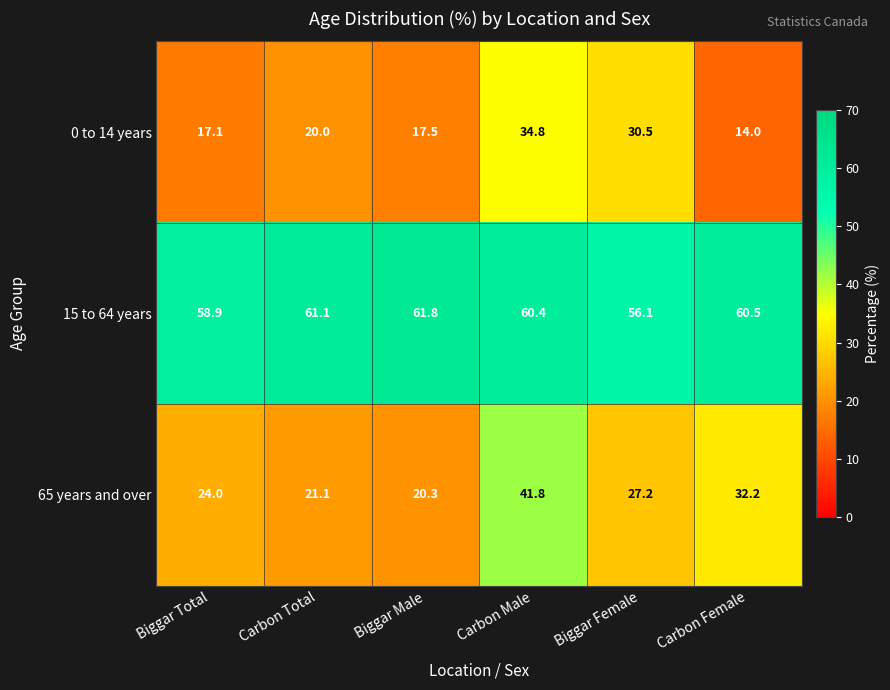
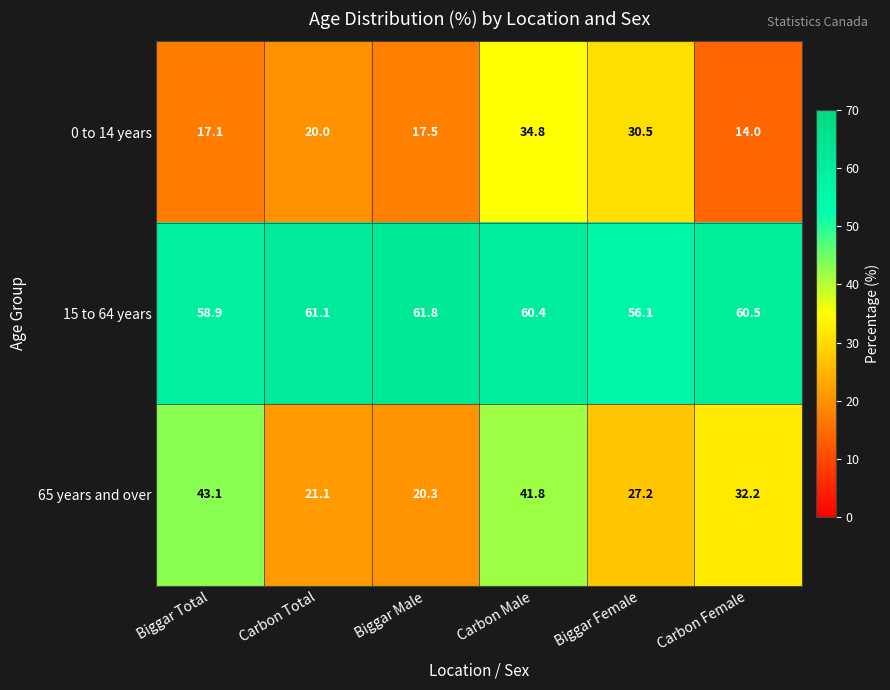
65 years and over, Biggar Total: 24.0 -> 43.1
